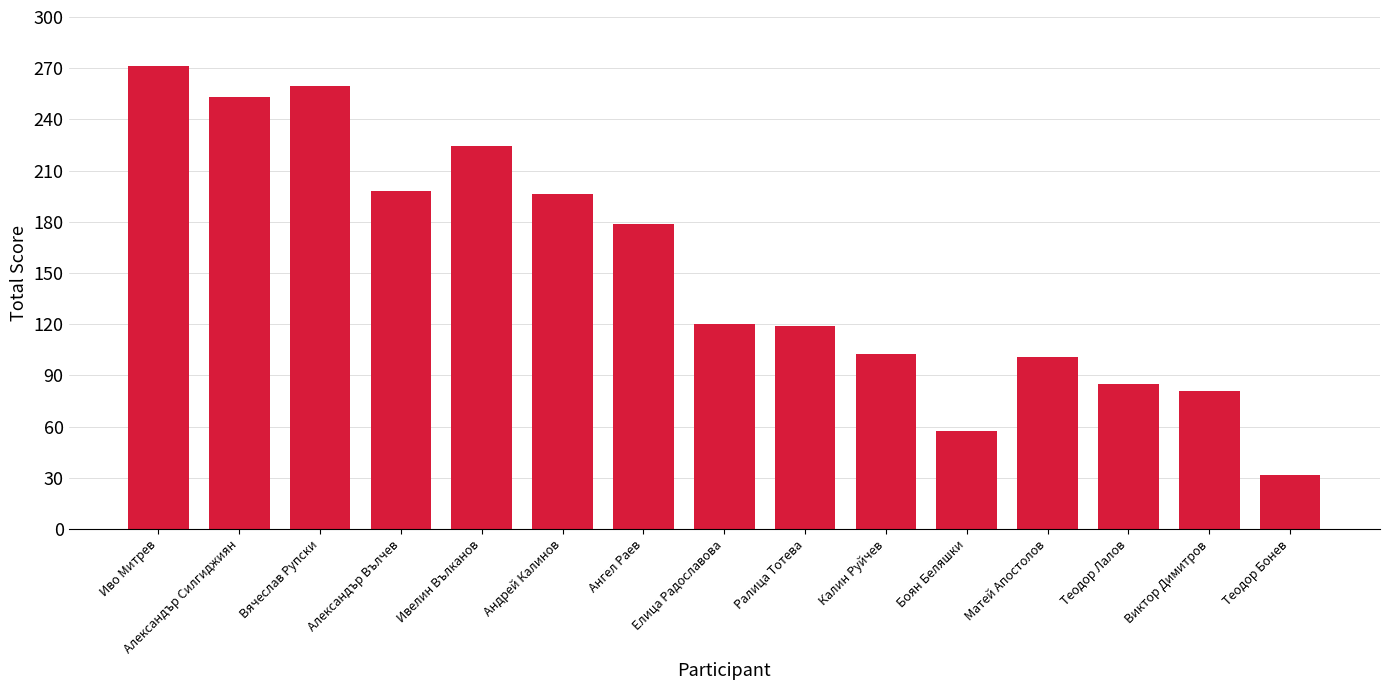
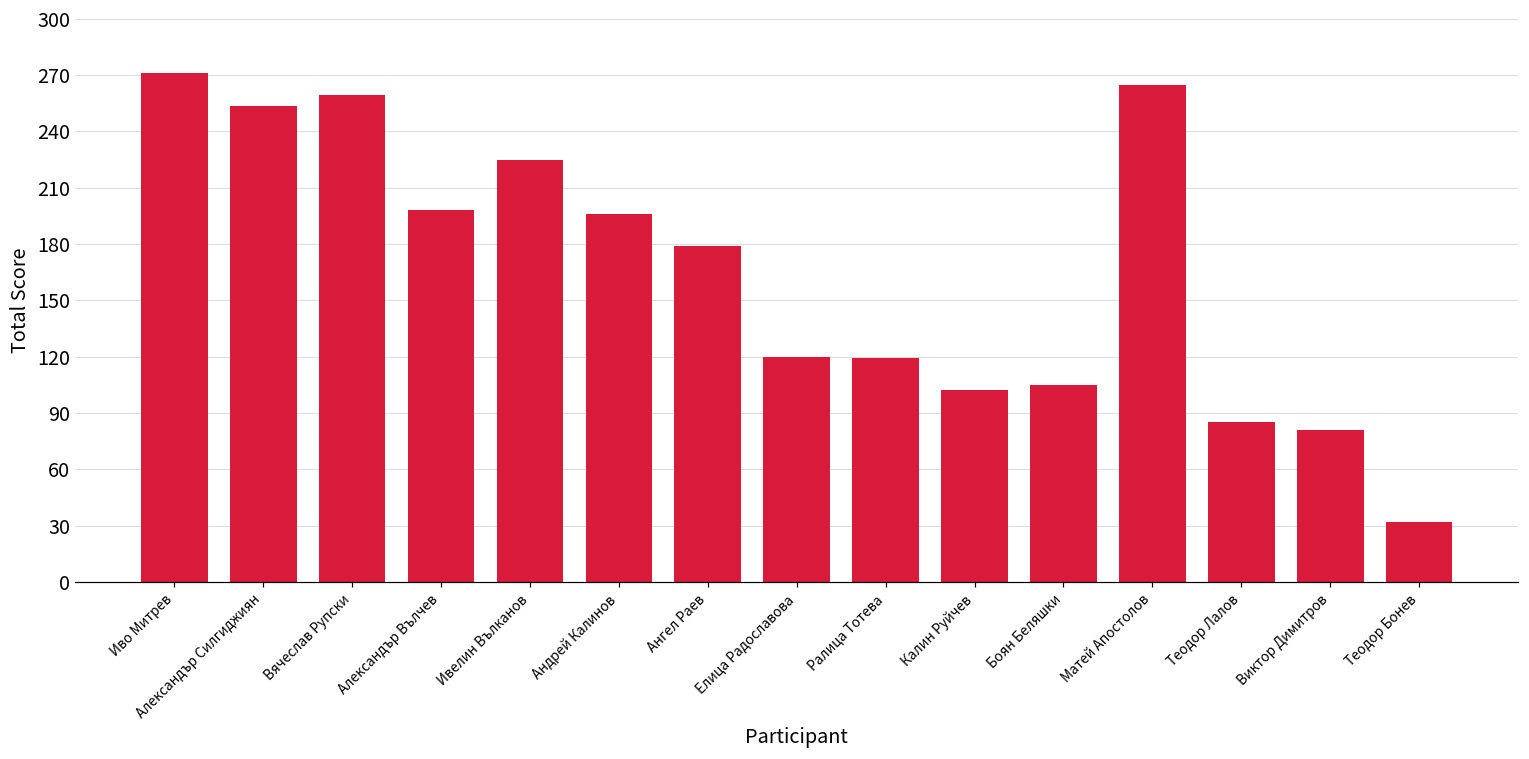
Боян Беляшки: 57 -> 105
Матей Апостолов: 101 -> 265
